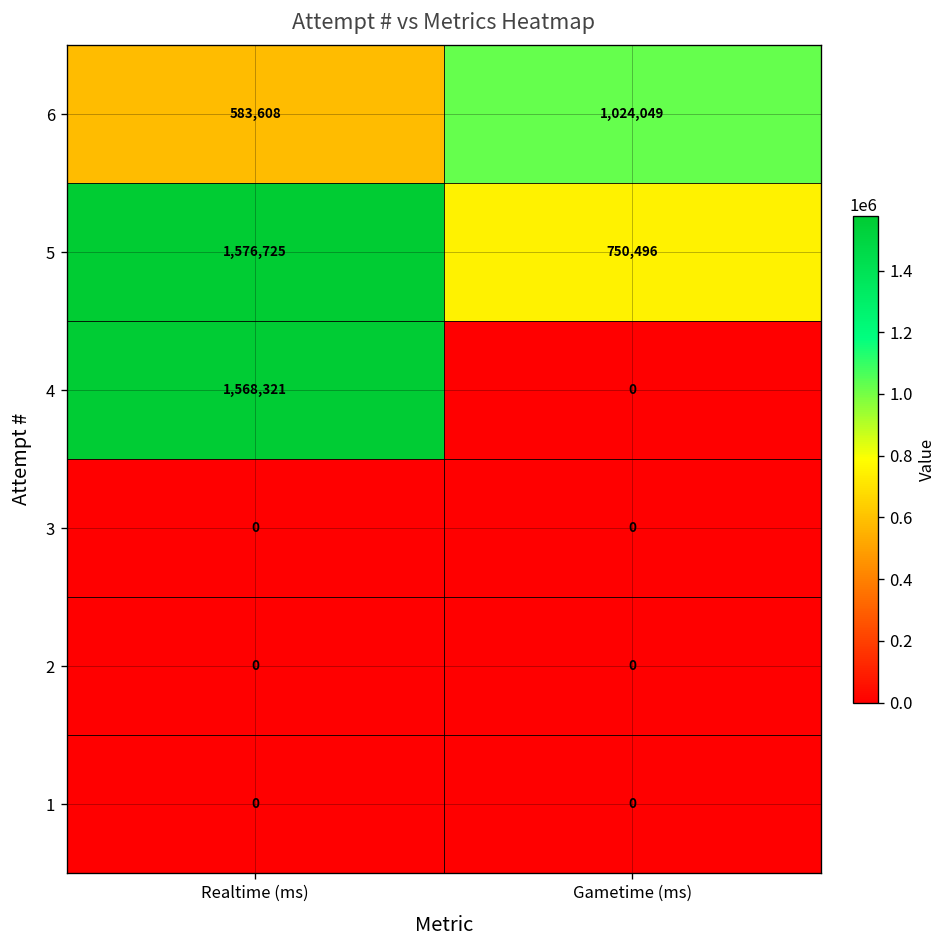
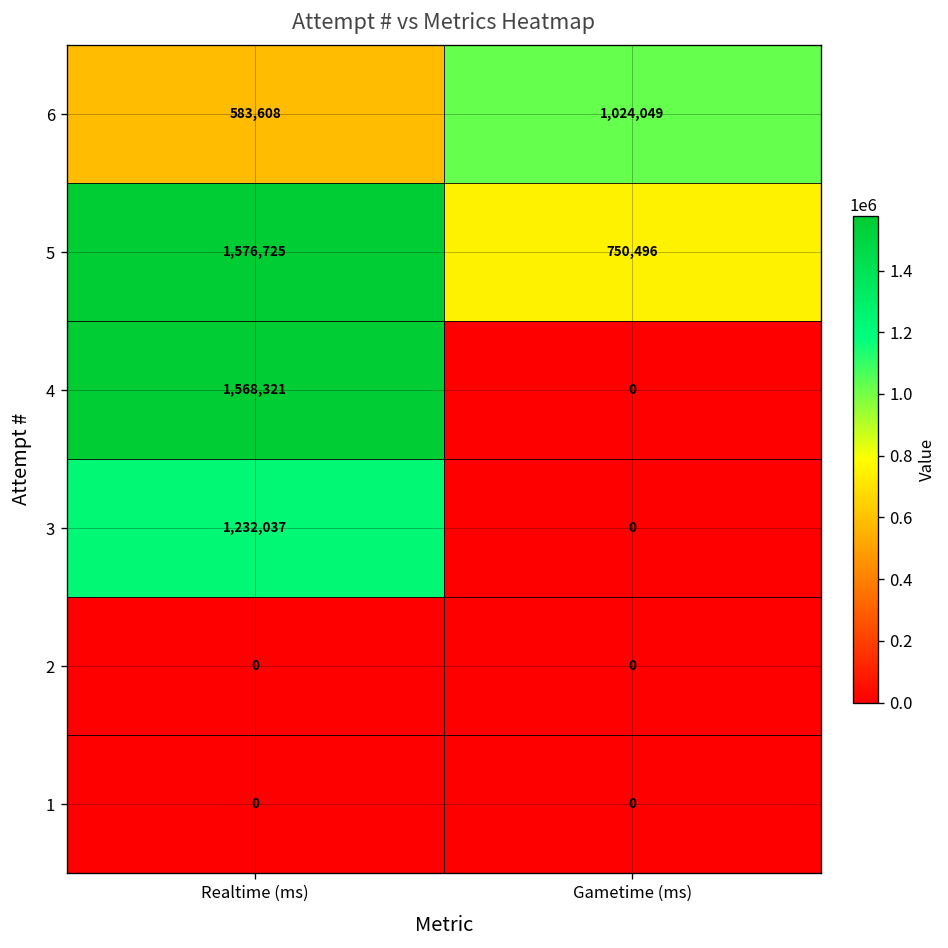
3, Realtime (ms): 0 -> 1,232,037
